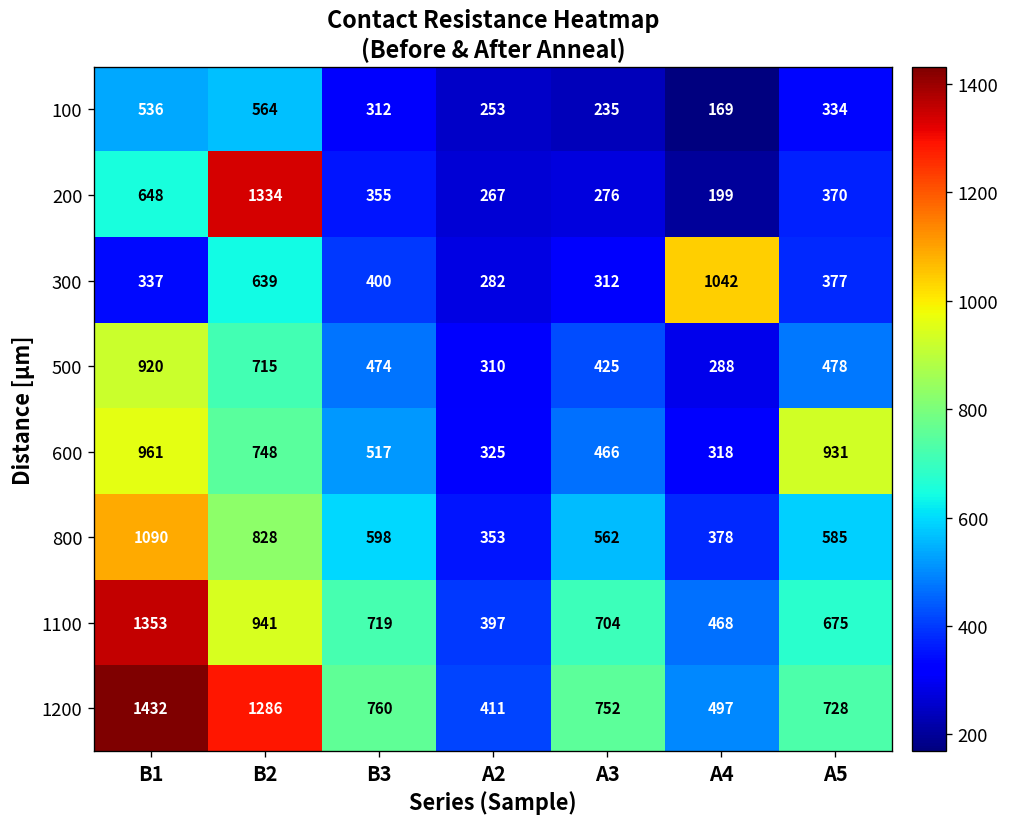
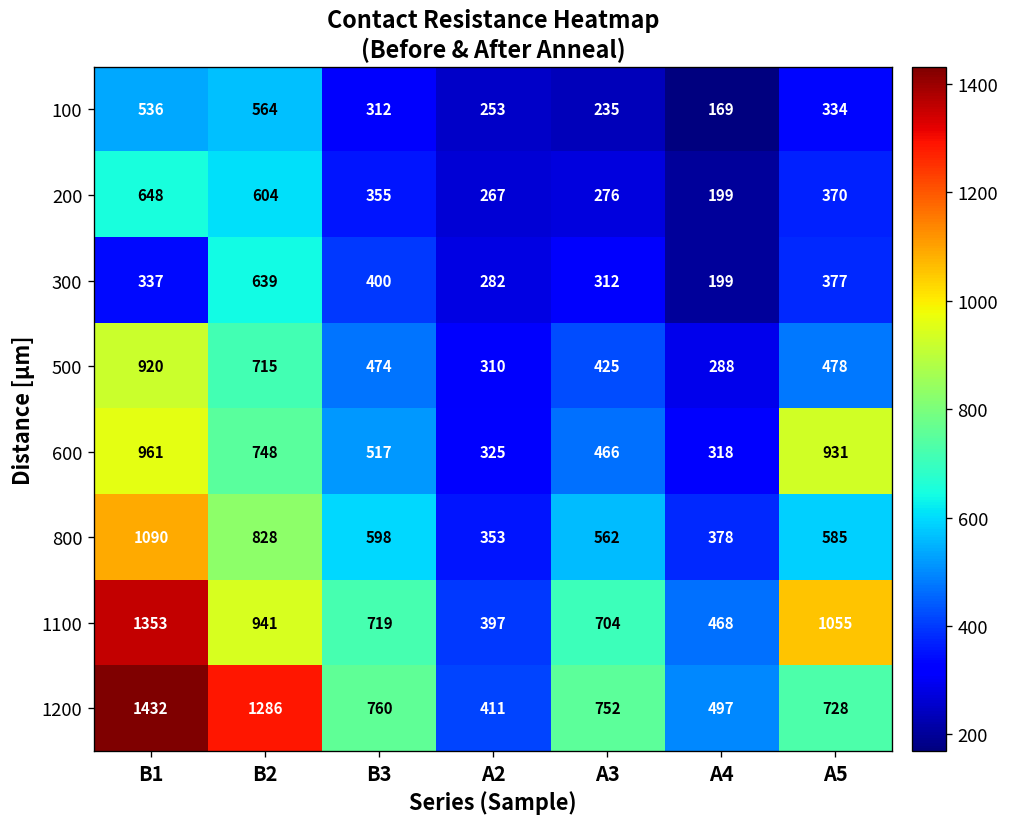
200, B2: 1334 -> 604
300, A4: 1042 -> 199
1100, A5: 675 -> 1055
